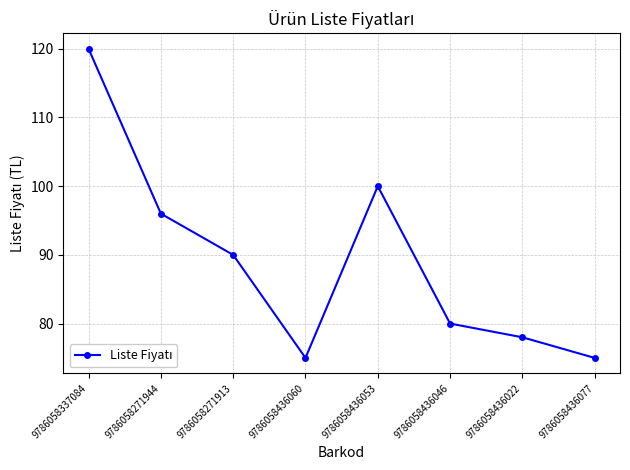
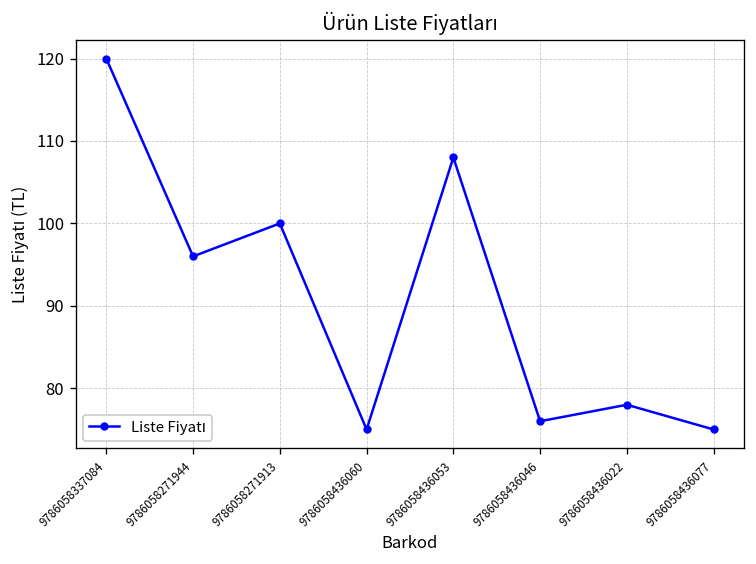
9786058271913: 90 -> 100
9786058436053: 100 -> 108
9786058436046: 80 -> 76
